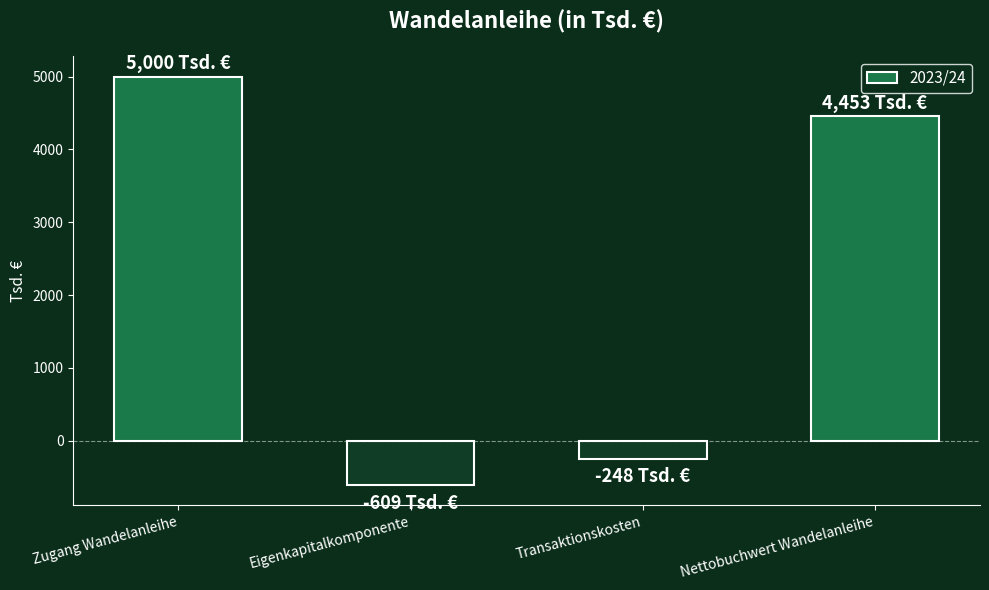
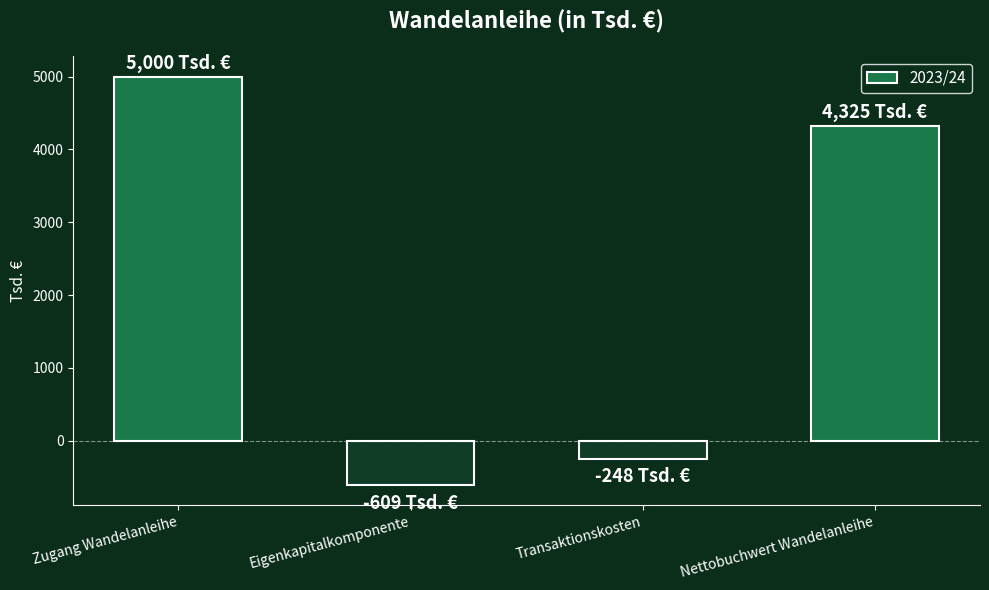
Nettobuchwert Wandelanleihe: 4,453 -> 4,325
